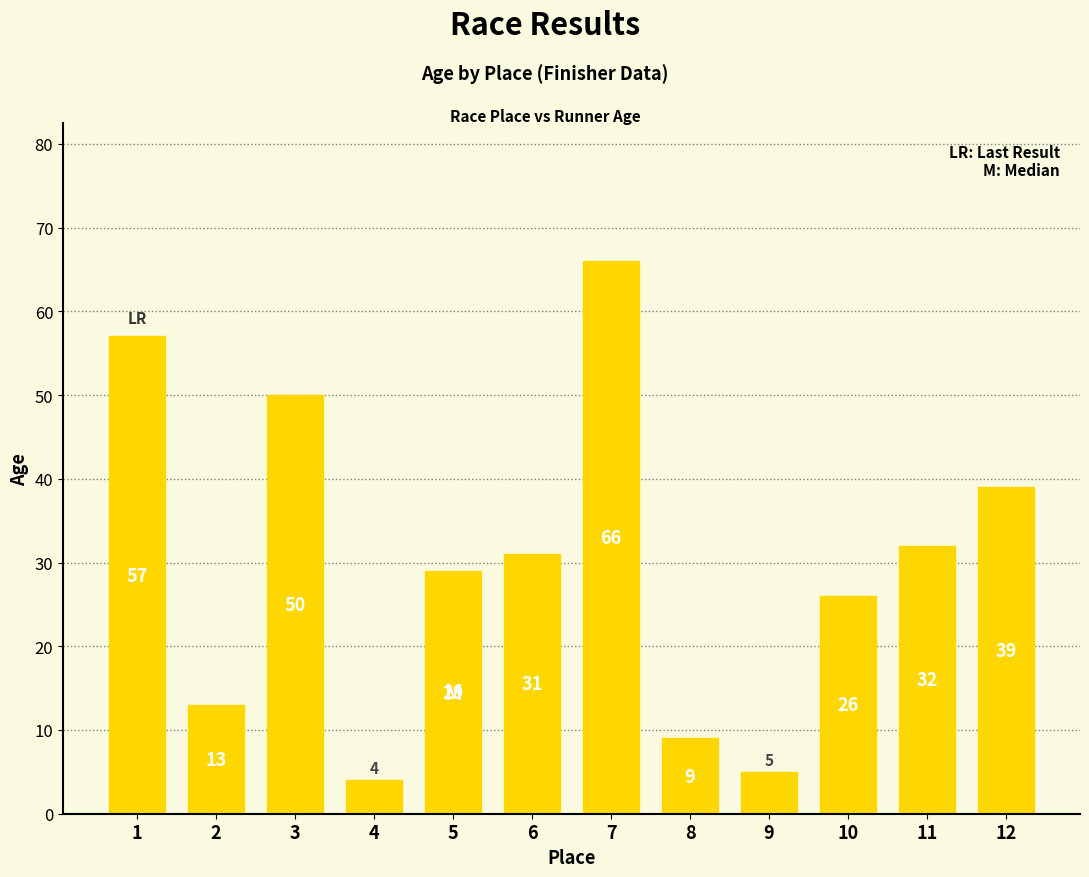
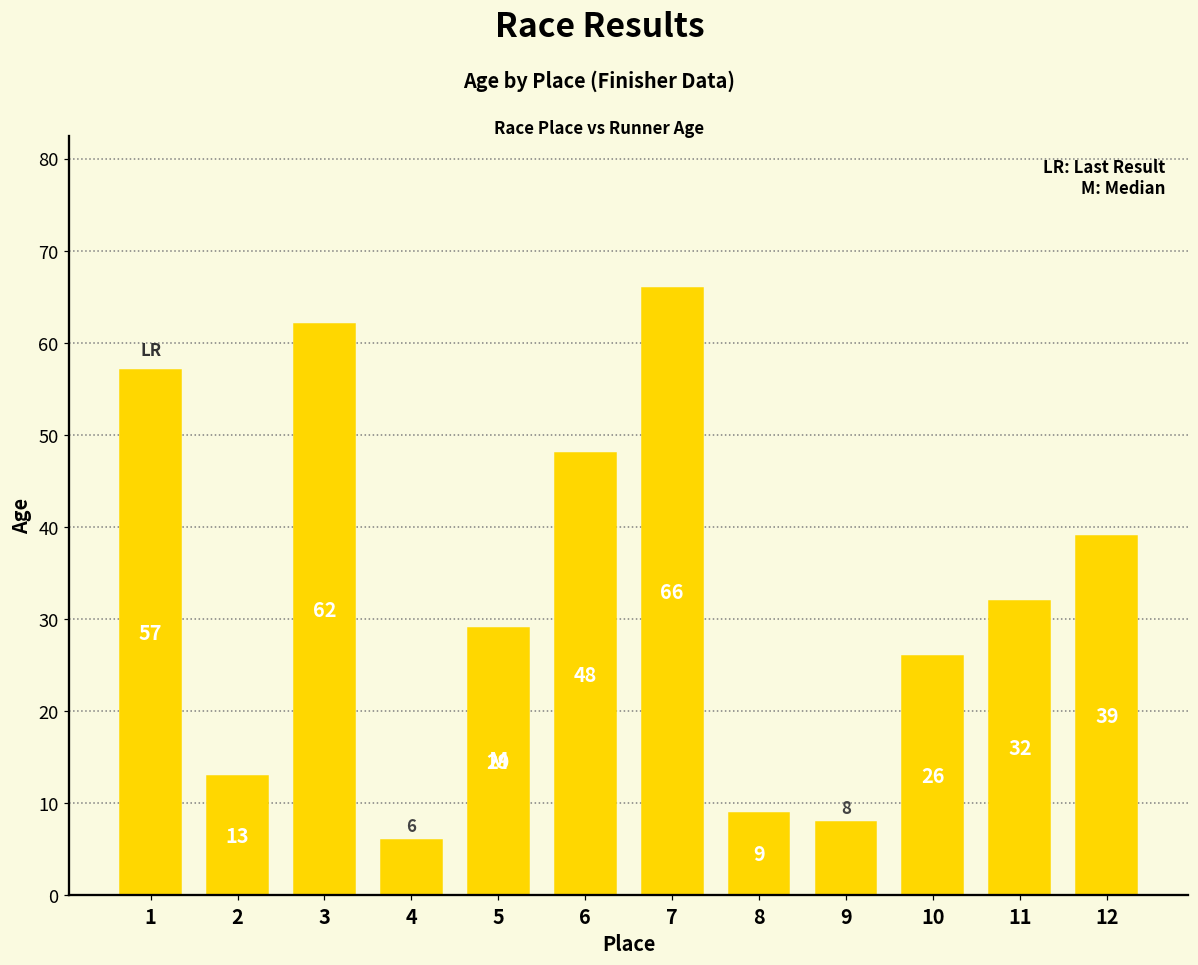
3: 50 -> 62
4: 4 -> 6
6: 31 -> 48
9: 5 -> 8
